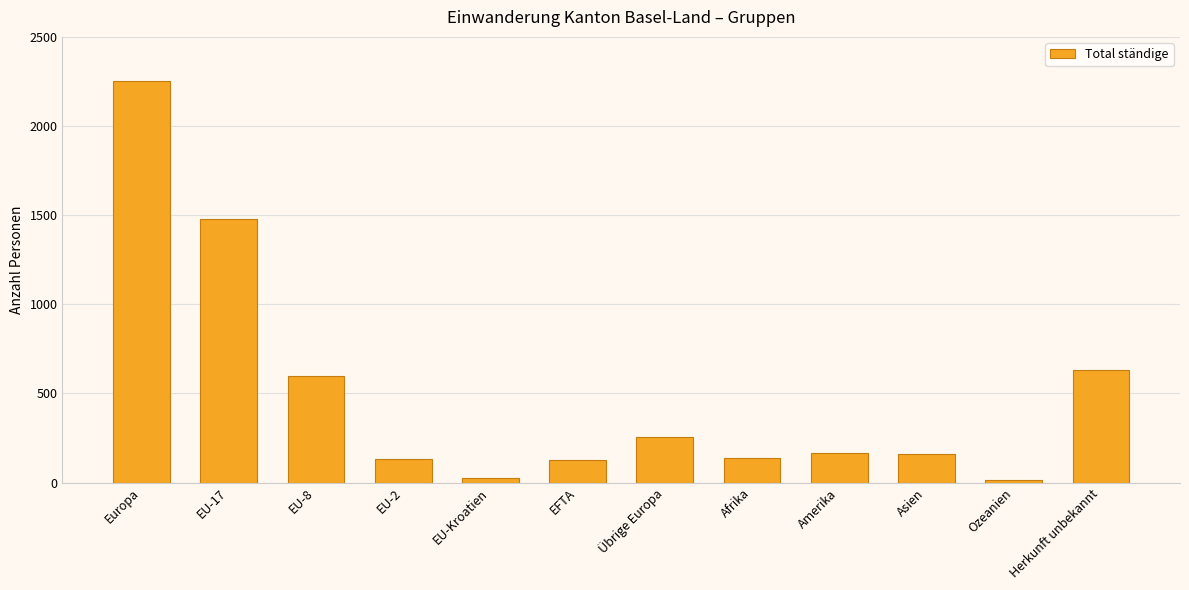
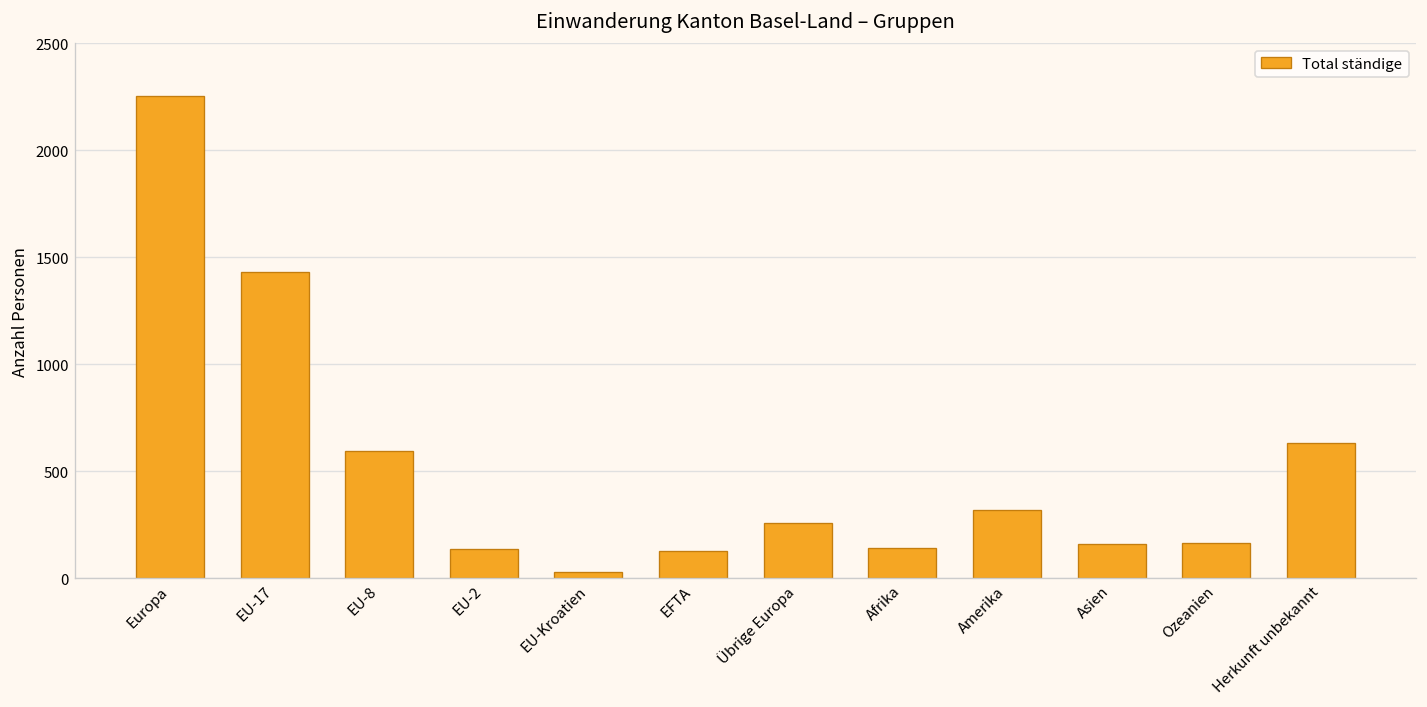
EU-17: 1480 -> 1430
Amerika: 170 -> 320
Ozeanien: 20 -> 160
